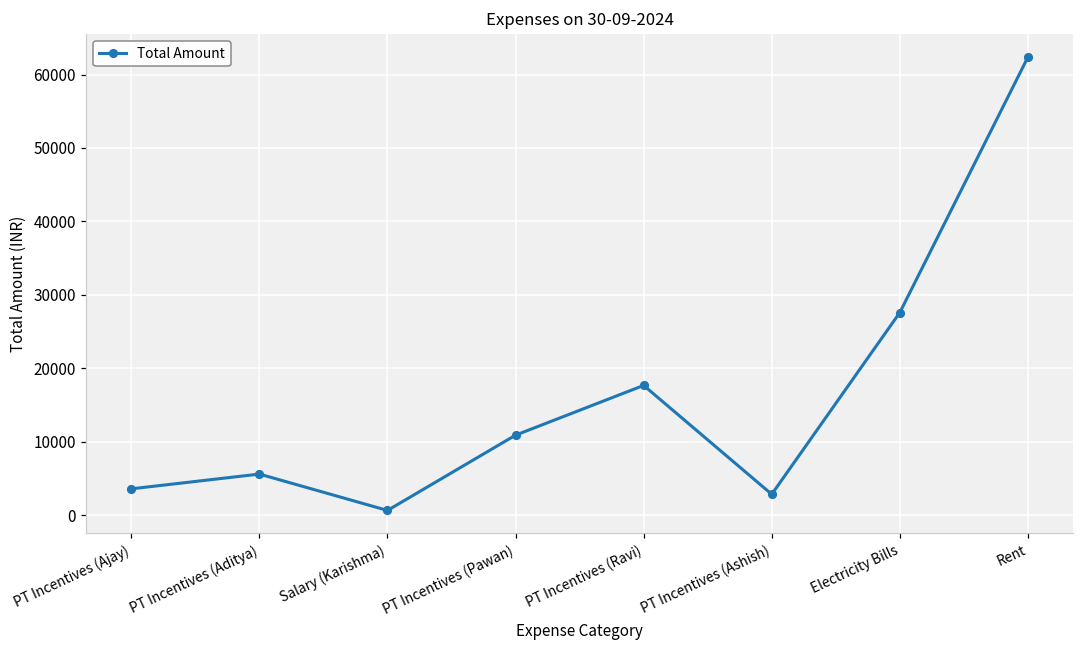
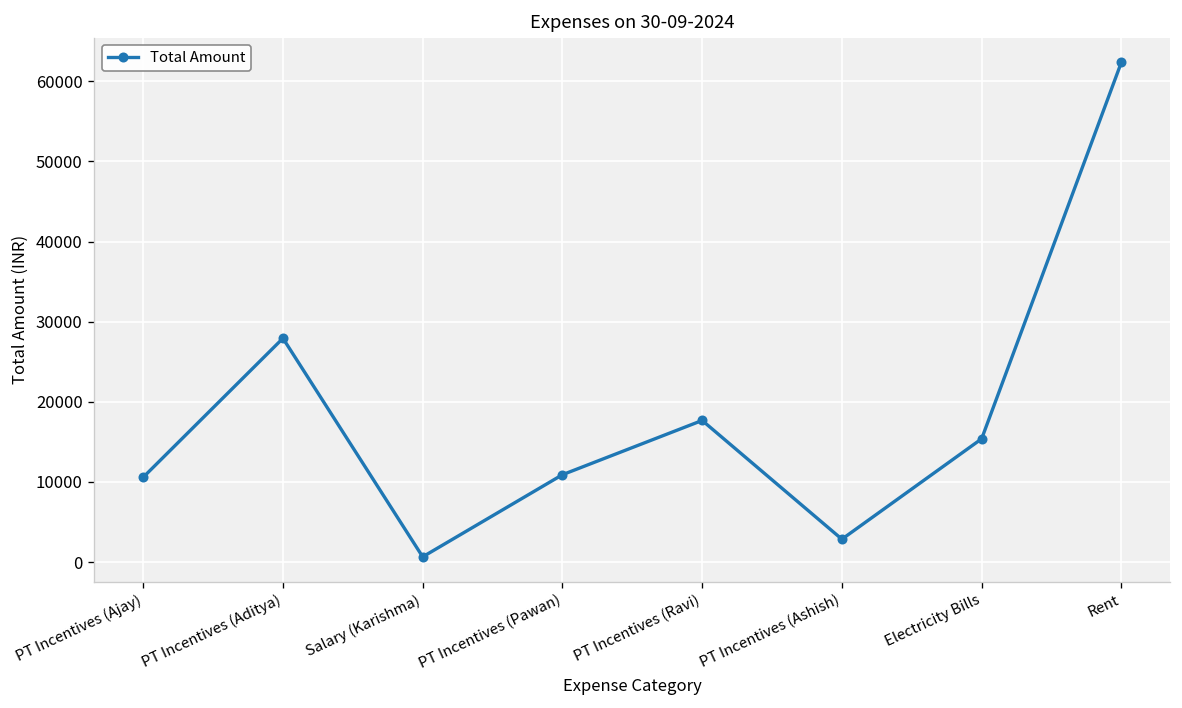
PT Incentives (Ajay): 4000 -> 11000
PT Incentives (Aditya): 6000 -> 28000
Electricity Bills: 28000 -> 15000
